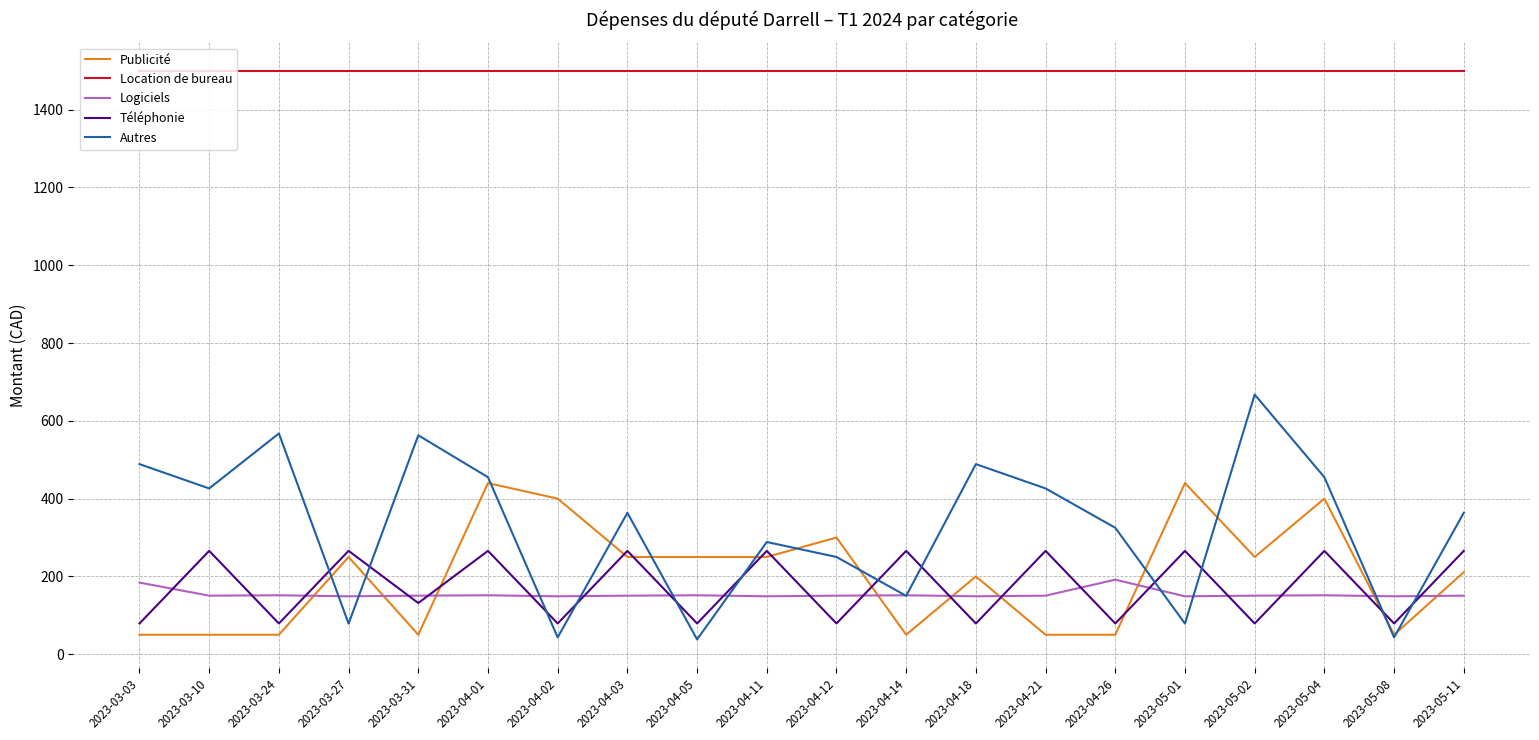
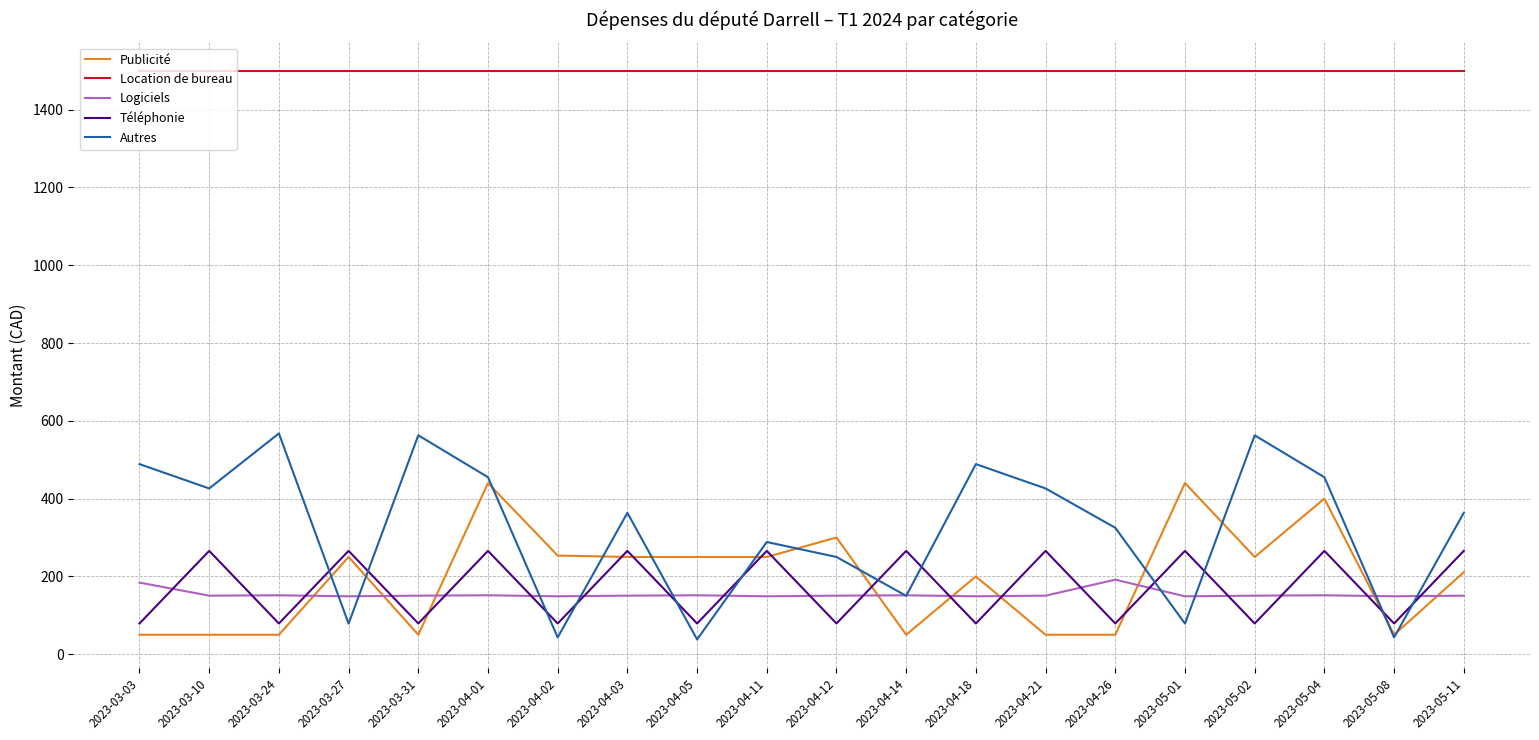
Téléphonie, 2023-03-31: 130 -> 80
Publicité, 2023-04-02: 400 -> 250
Autres, 2023-05-02: 670 -> 560
